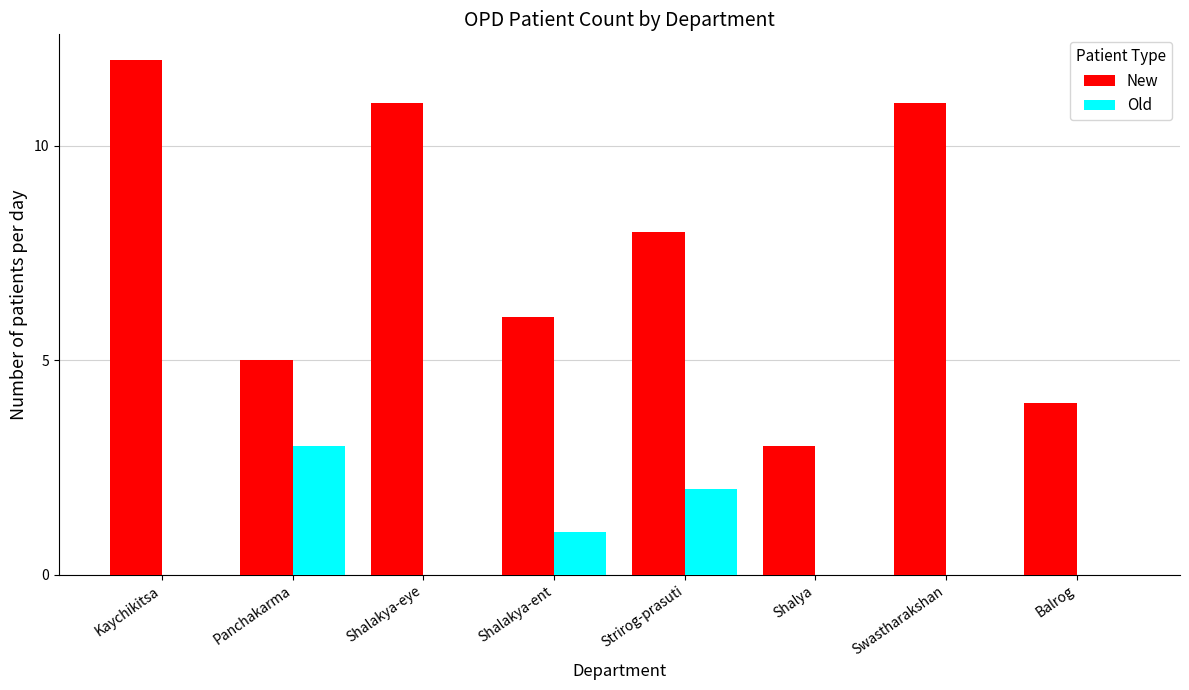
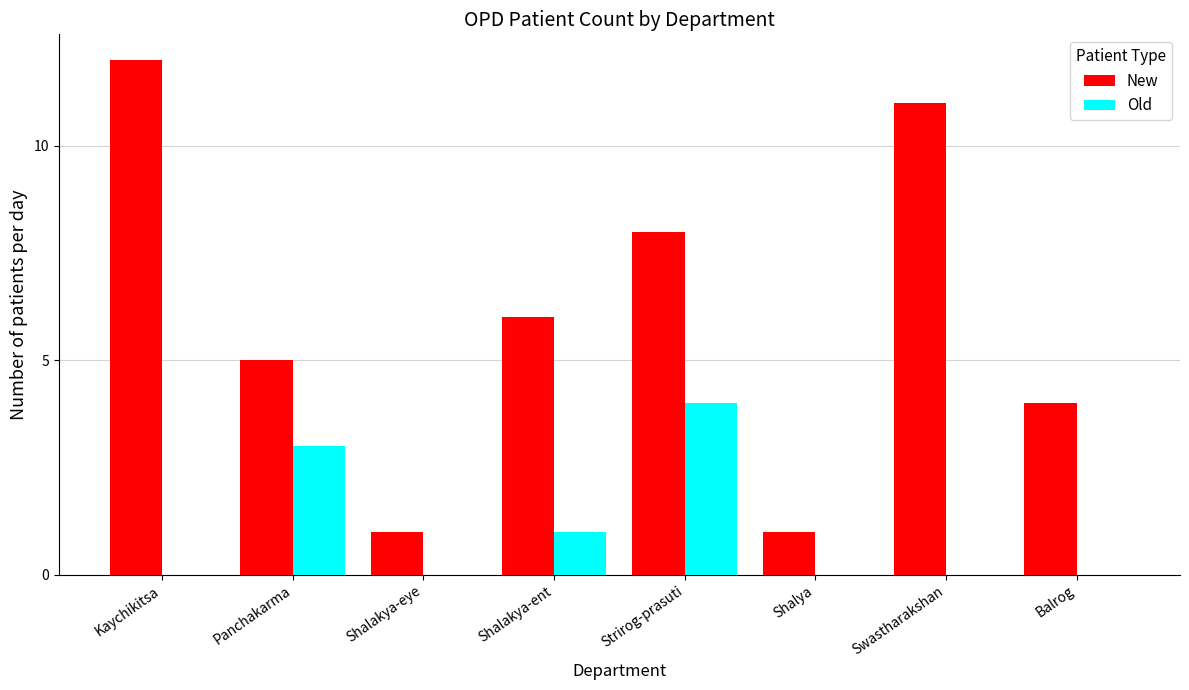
New, Shalakya-eye: 11 -> 1
Old, Strirog-prasuti: 2 -> 4
New, Shalya: 3 -> 1
